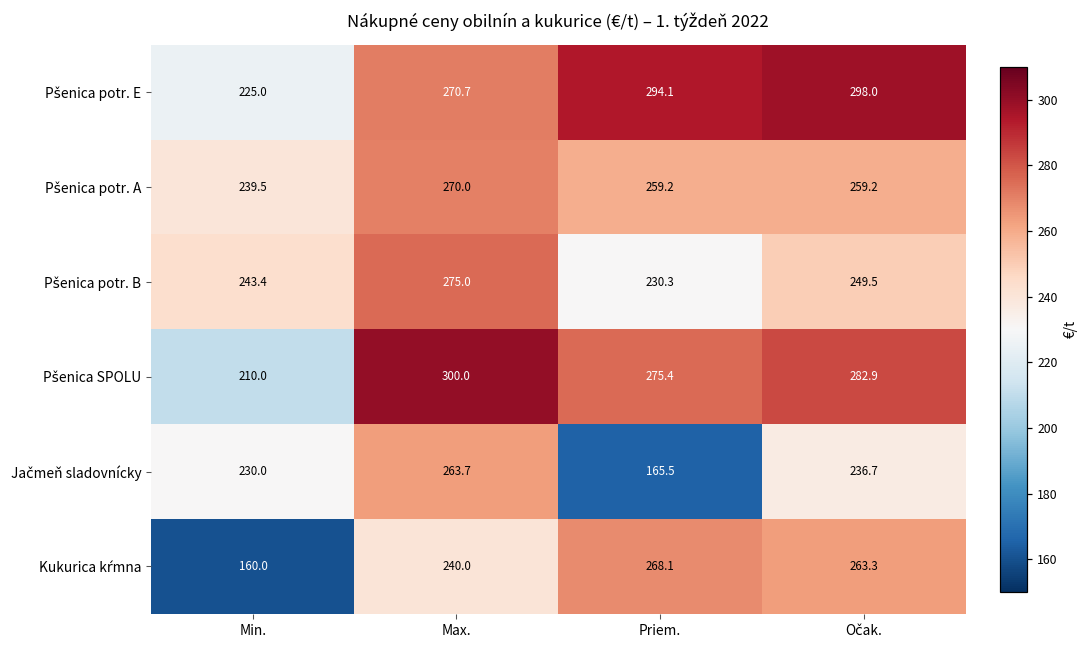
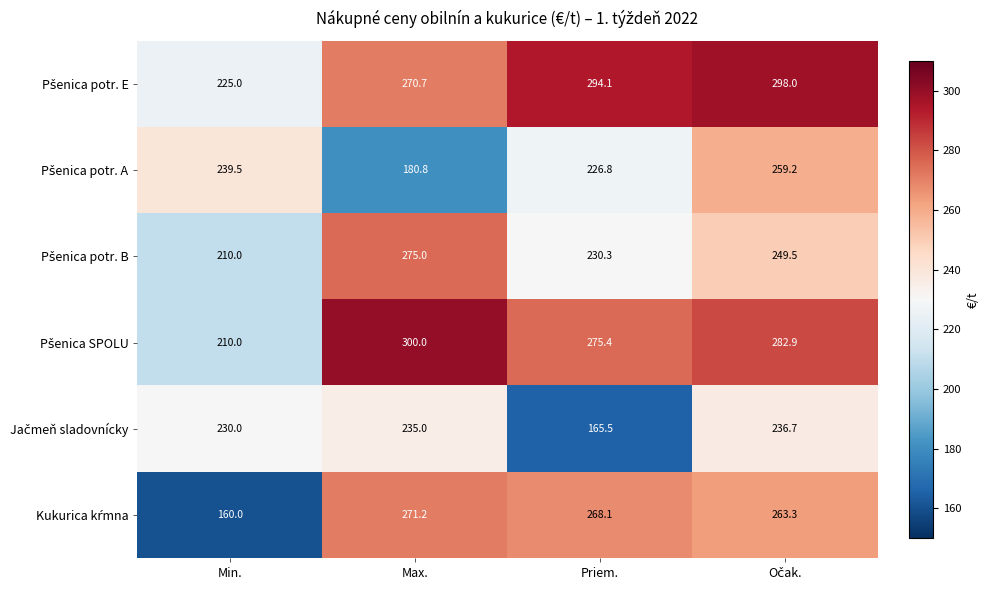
Pšenica potr. A, Max.: 270.0 -> 180.8
Pšenica potr. A, Priem.: 259.2 -> 226.8
Pšenica potr. B, Min.: 243.4 -> 210.0
Jačmeň sladovnícky, Max.: 263.7 -> 235.0
Kukurica kŕmna, Max.: 240.0 -> 271.2
